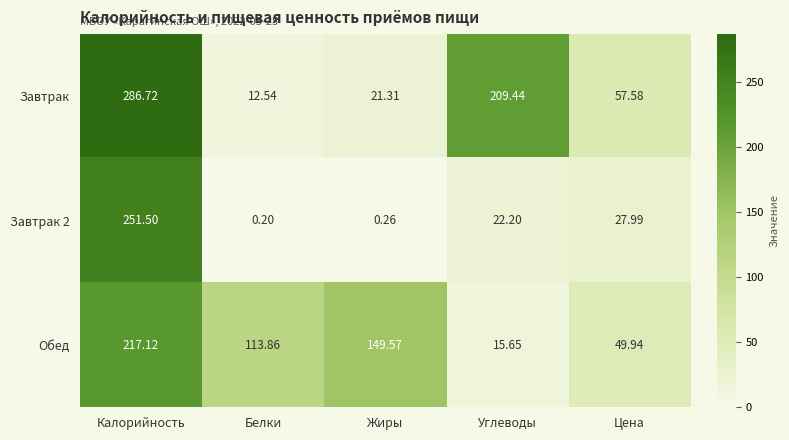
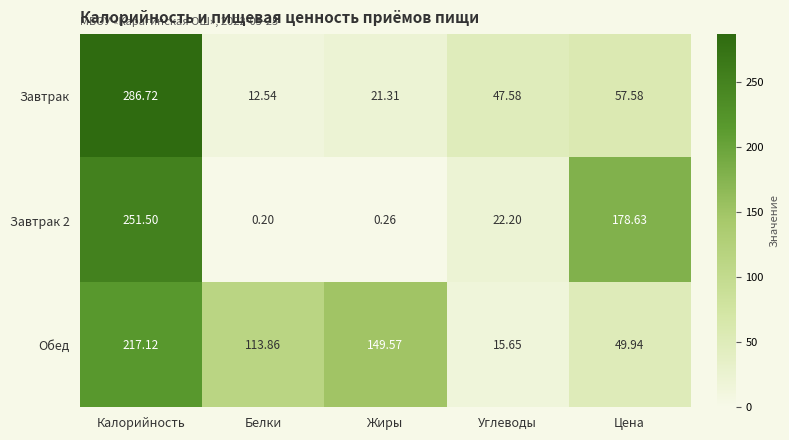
Завтрак, Углеводы: 209.44 -> 47.58
Завтрак 2, Цена: 27.99 -> 178.63
